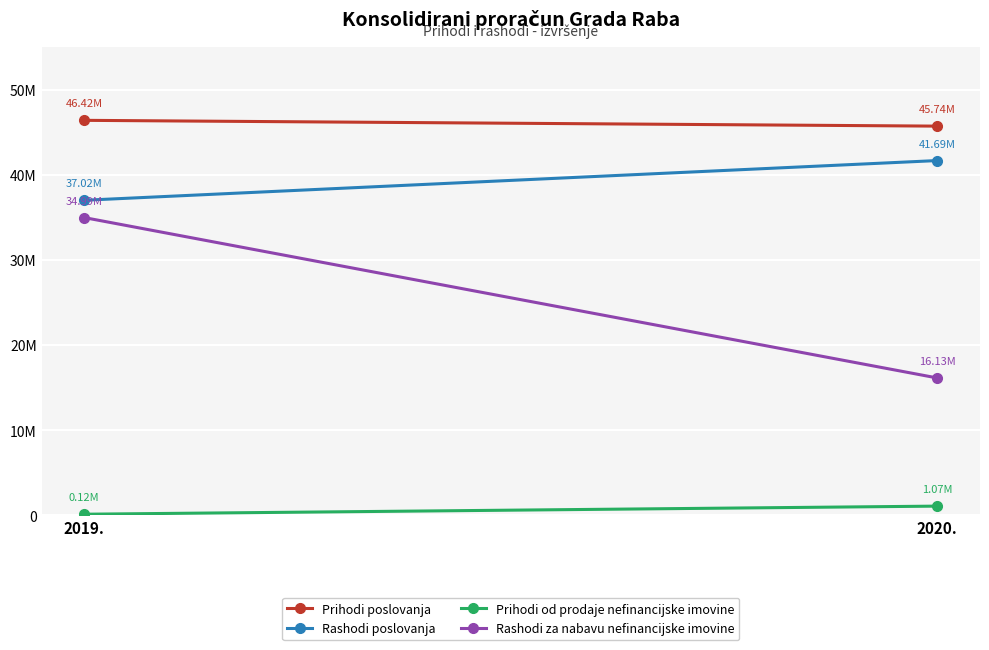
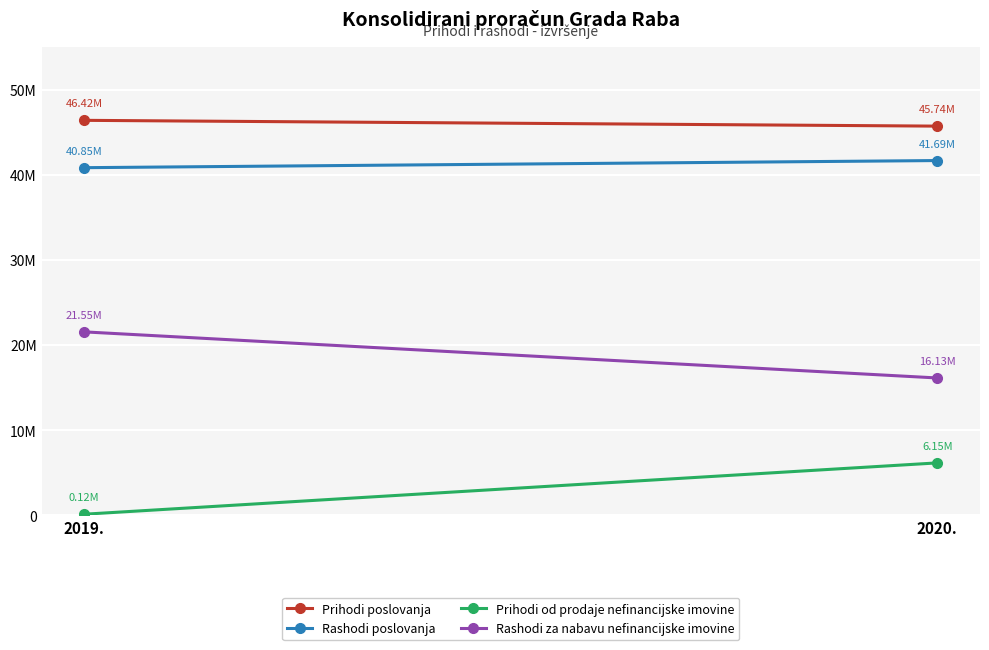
Rashodi poslovanja, 2019.: 37.02M -> 40.85M
Rashodi za nabavu nefinancijske imovine, 2019.: 34.99M -> 21.55M
Prihodi od prodaje nefinancijske imovine, 2020.: 1.07M -> 6.15M
